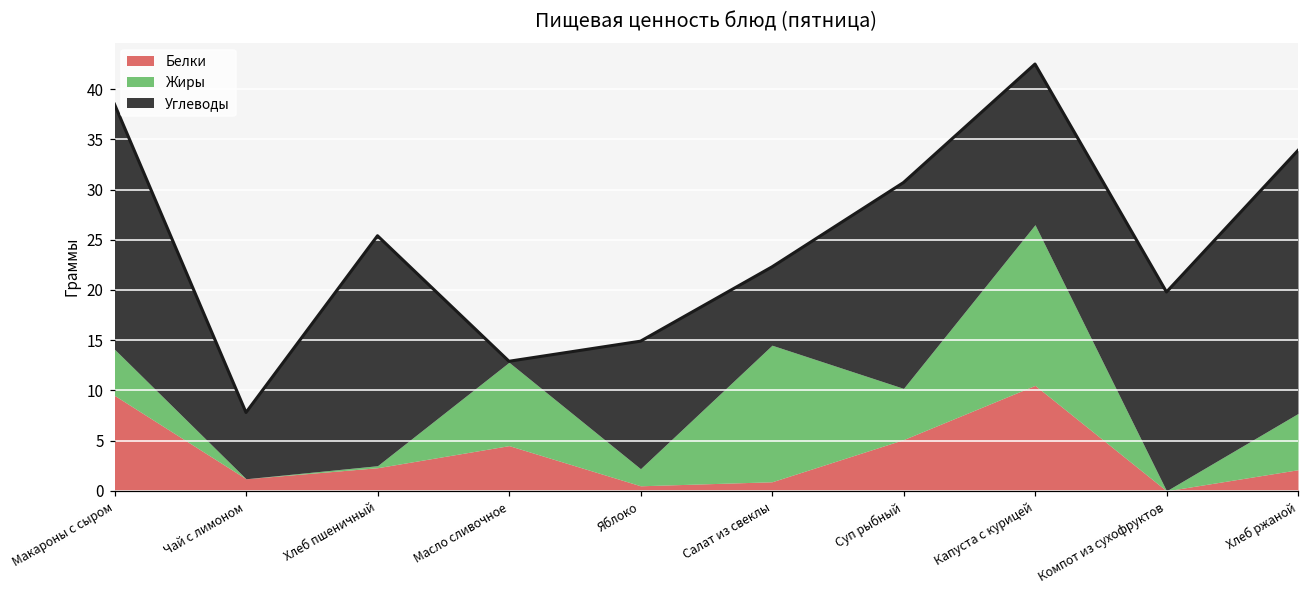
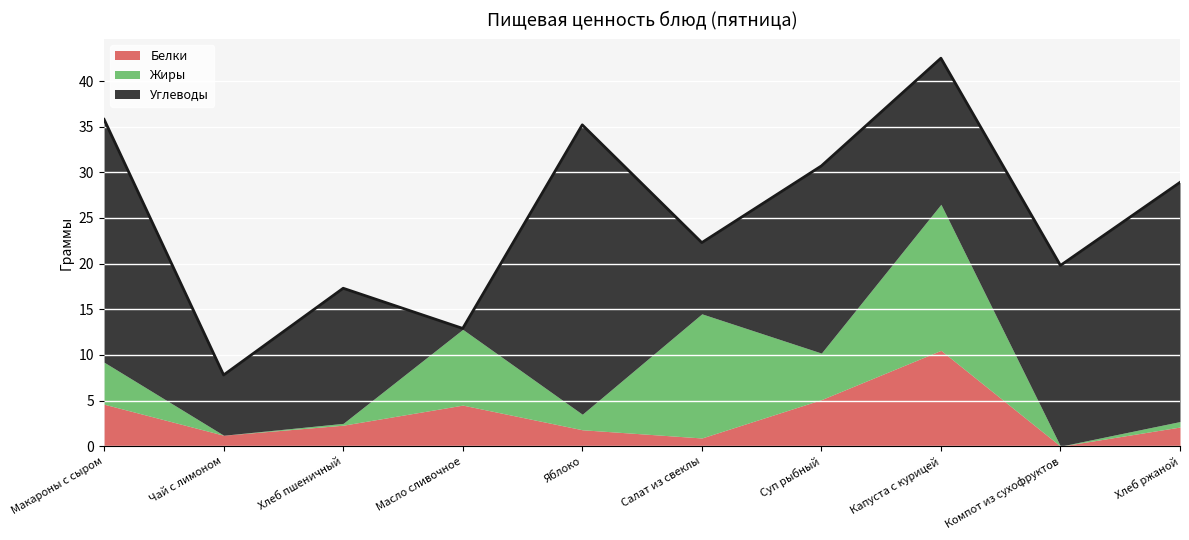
Белки, Макароны с сыром: 10 -> 5
Углеводы, Макароны с сыром: 24 -> 27
Углеводы, Хлеб пшеничный: 23 -> 15
Белки, Яблоко: 1 -> 2
Углеводы, Яблоко: 13 -> 32
Жиры, Хлеб ржаной: 6 -> 1
